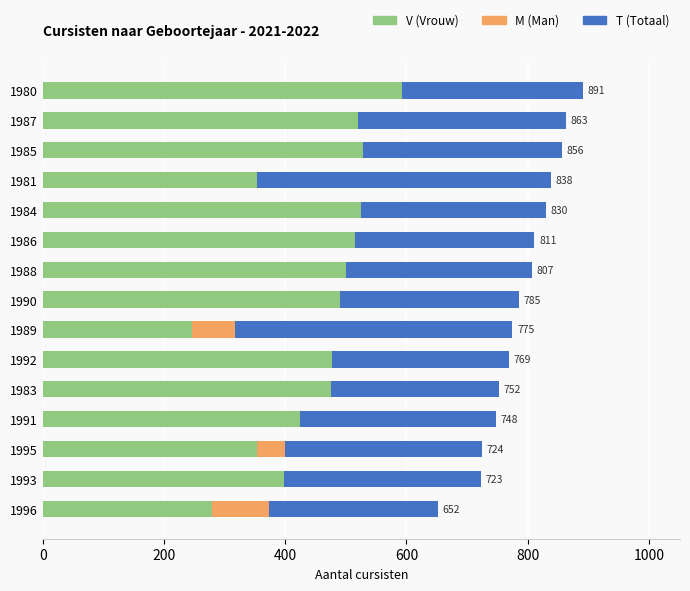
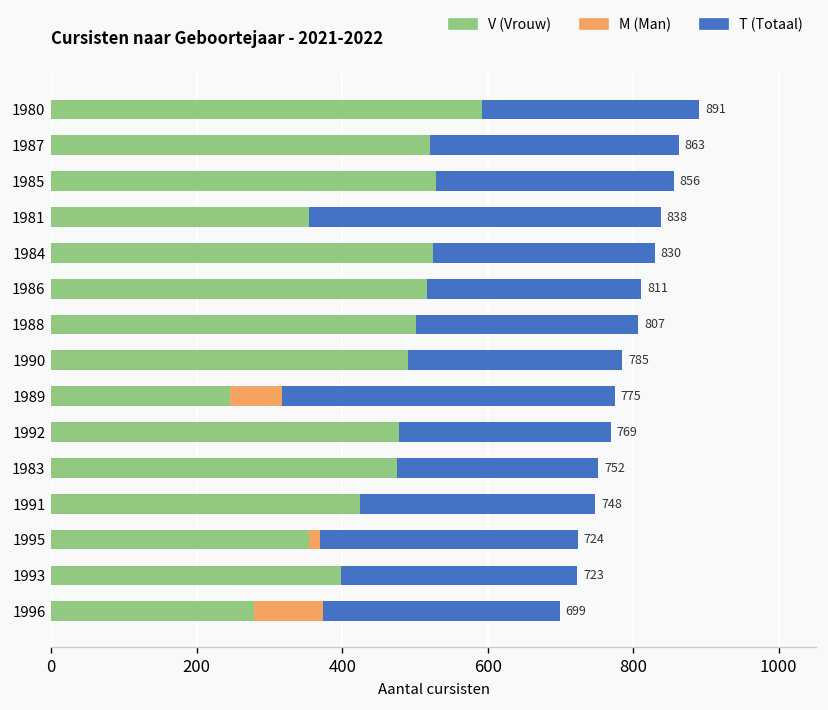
M (Man), 1995: 400 -> 370
T (Totaal), 1996: 652 -> 699
